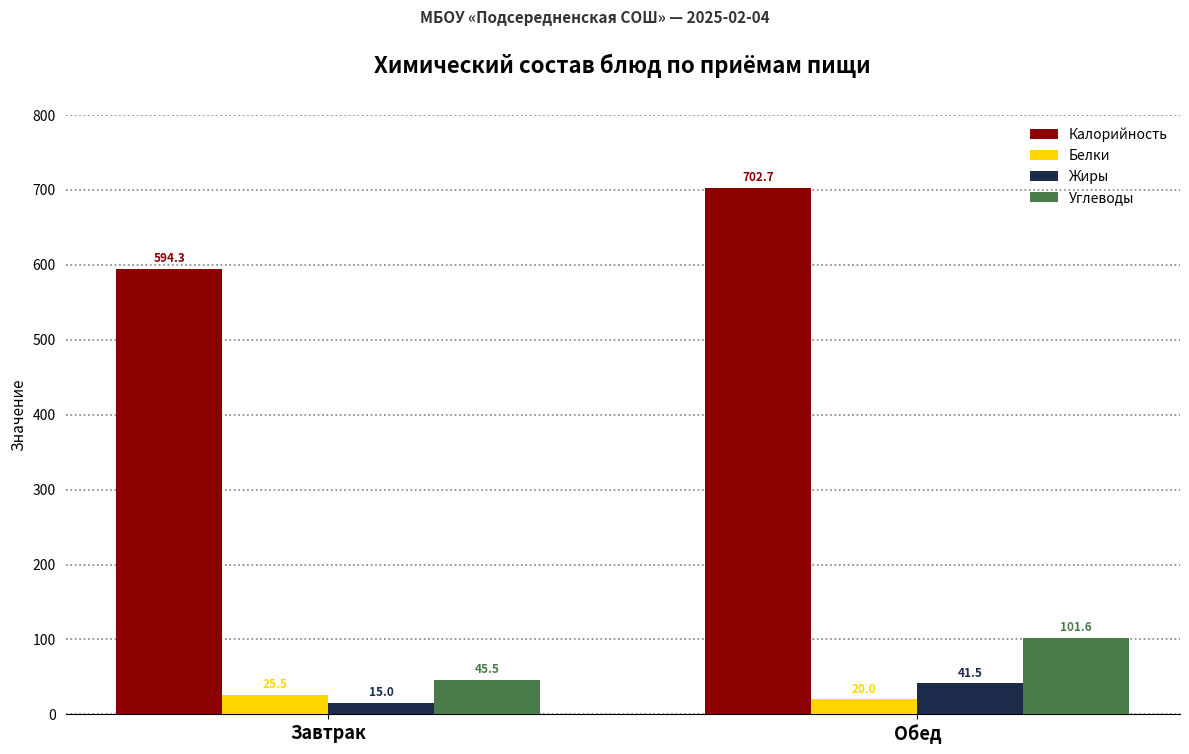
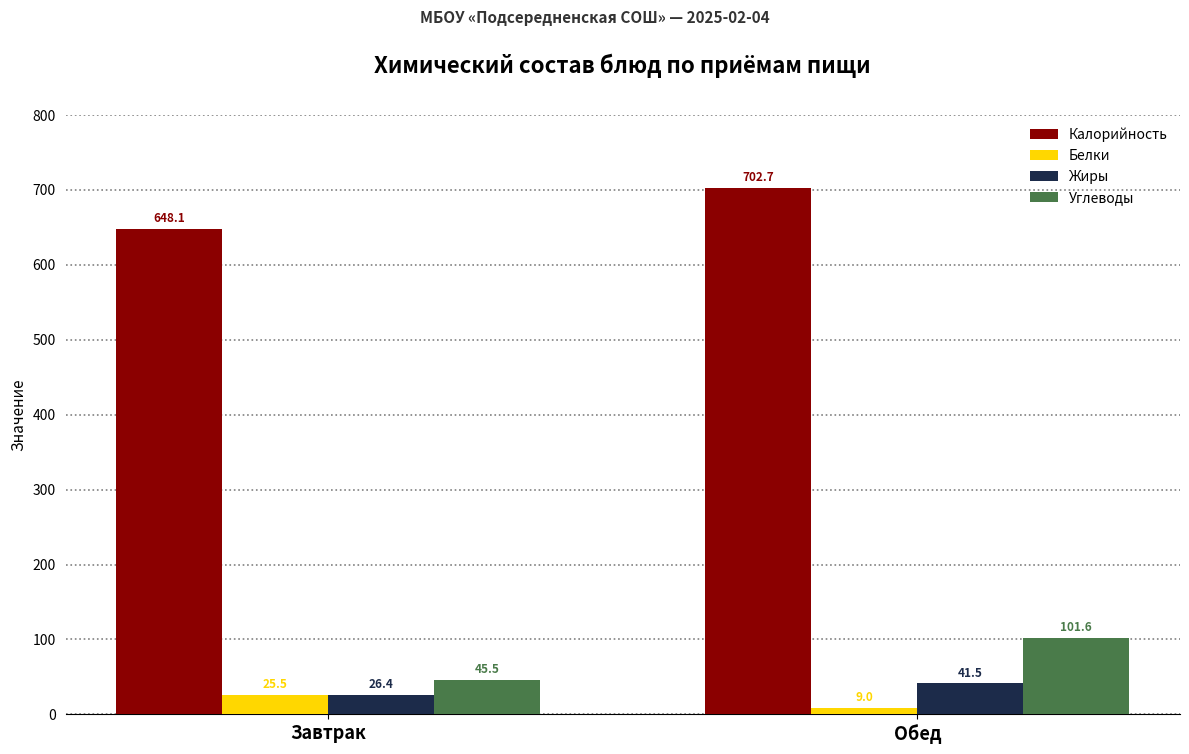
Калорийность, Завтрак: 594.3 -> 648.1
Жиры, Завтрак: 15.0 -> 26.4
Белки, Обед: 20.0 -> 9.0
